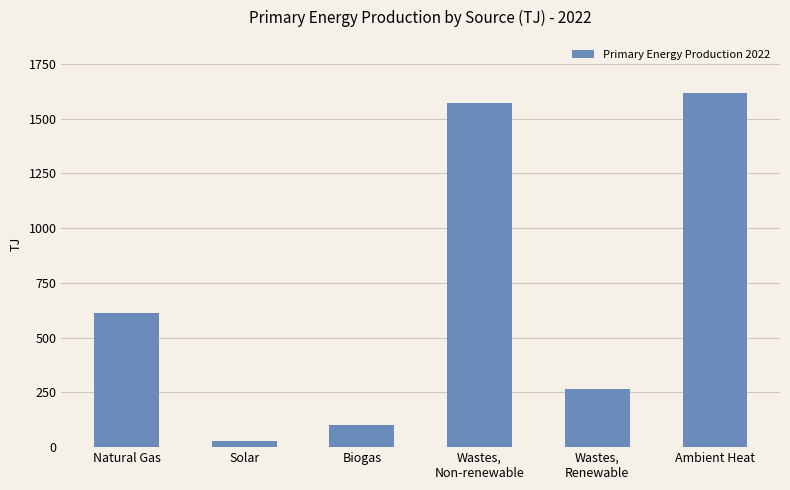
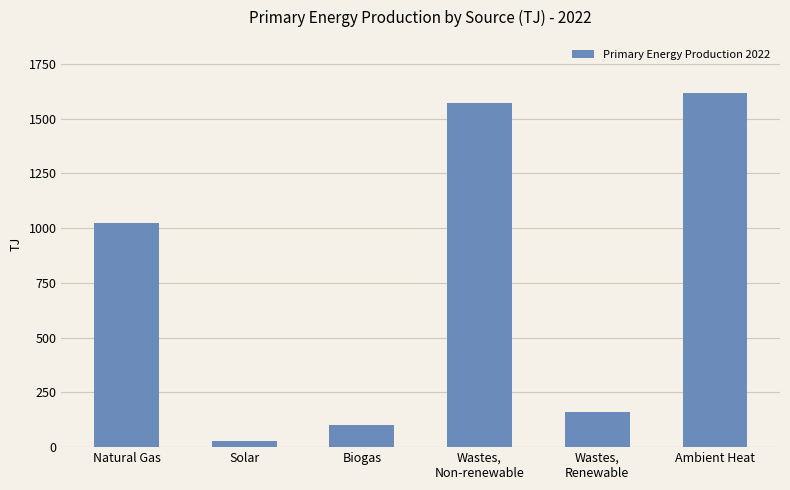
Natural Gas: 610 -> 1020
Wastes, Renewable: 260 -> 160
